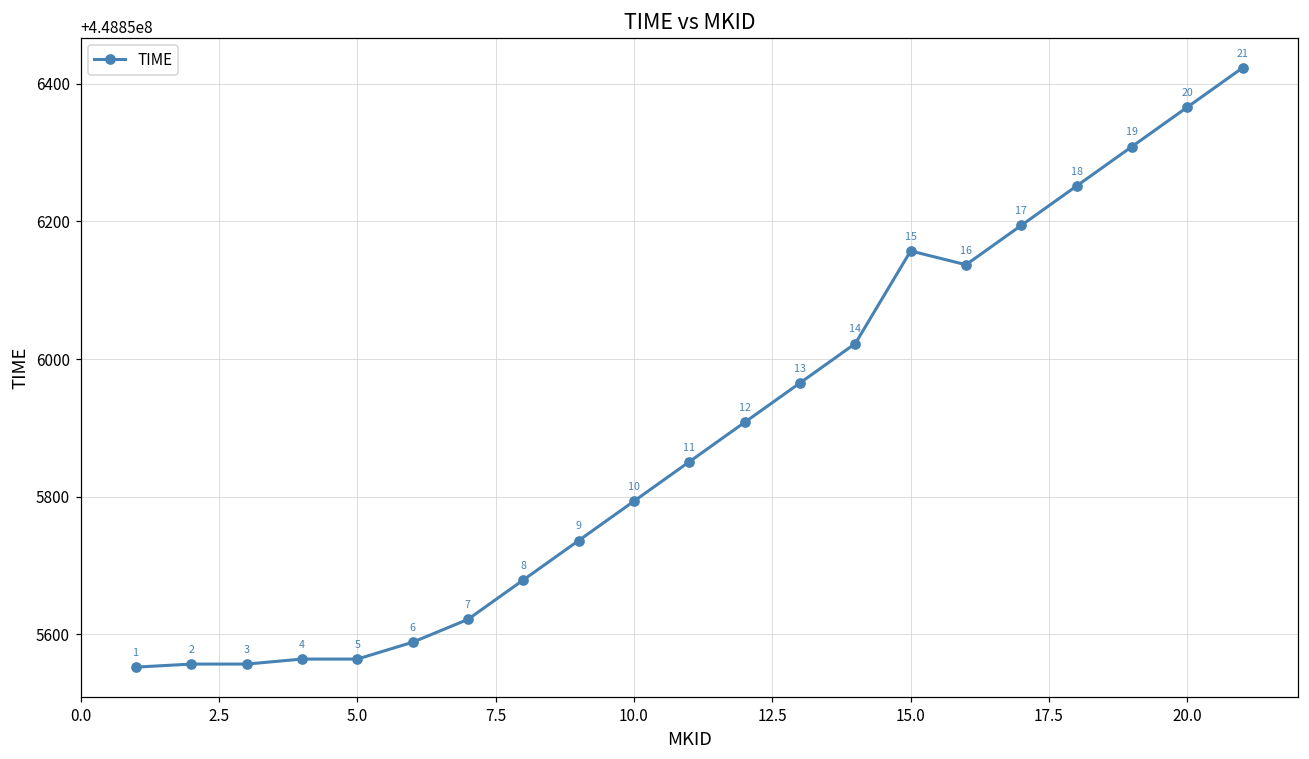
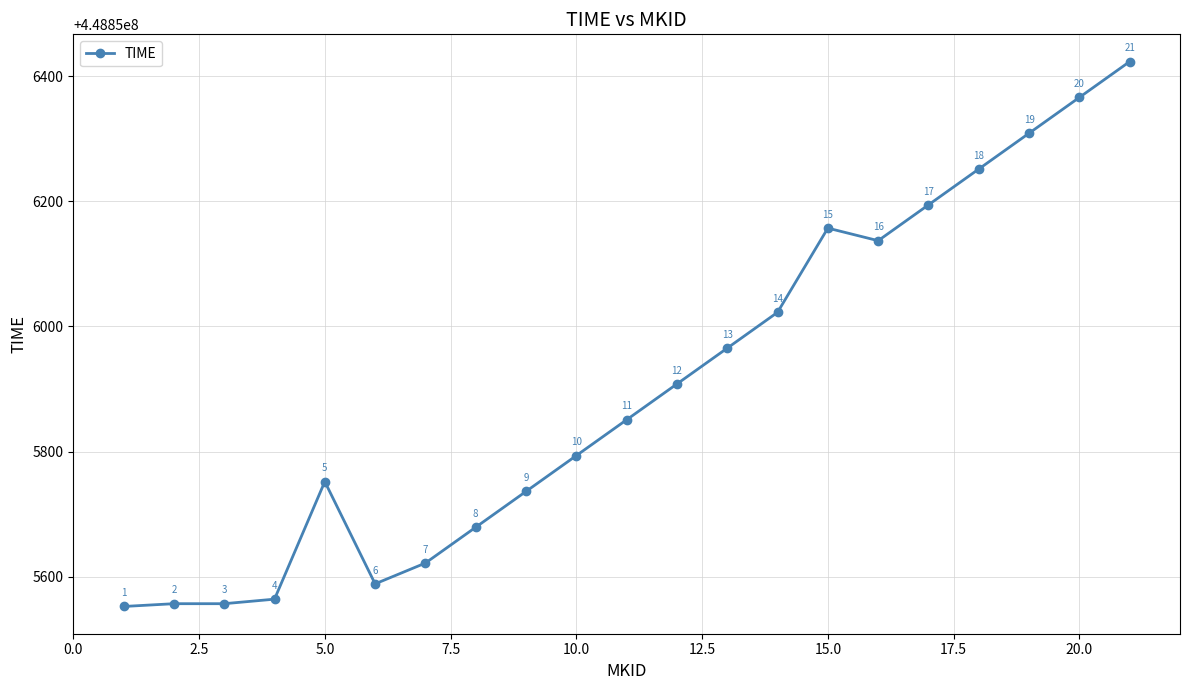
5.0: 448855560 -> 448855750
